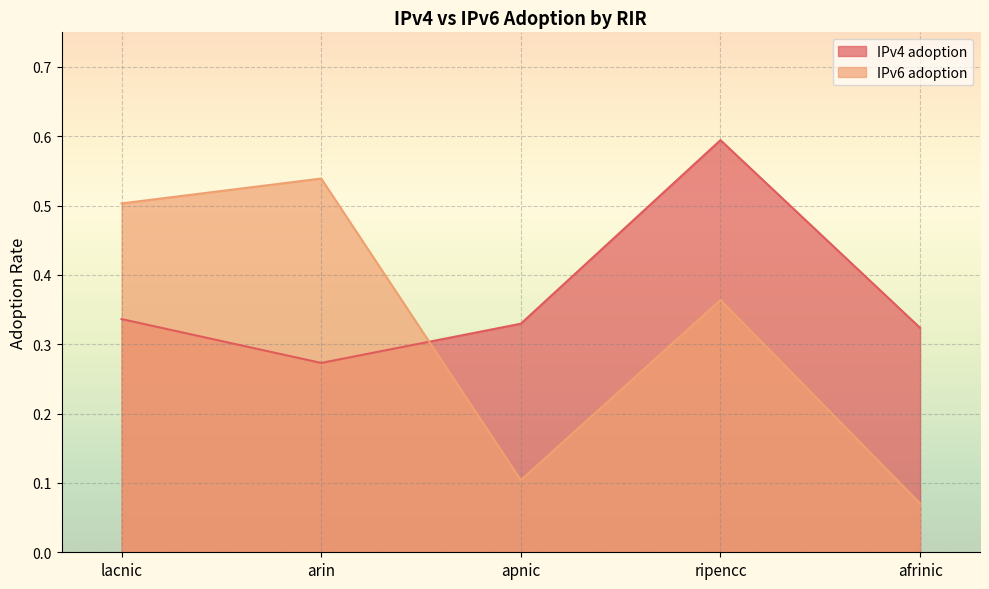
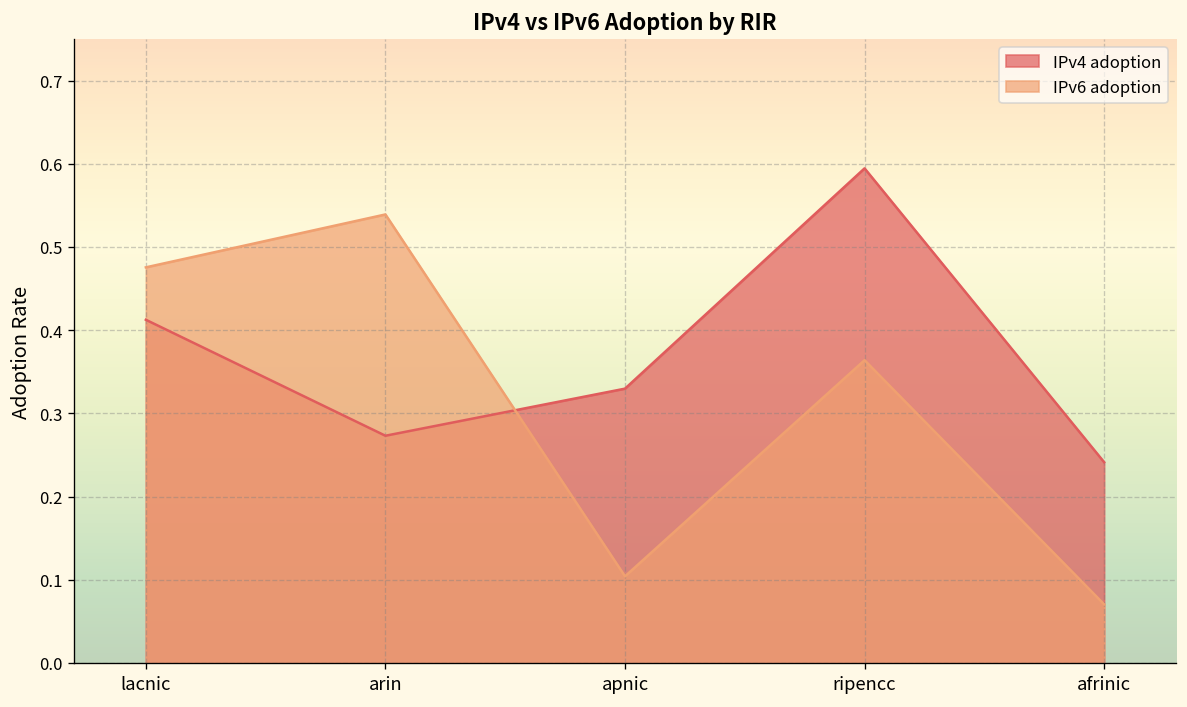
IPv4 adoption, lacnic: 0.34 -> 0.41
IPv6 adoption, lacnic: 0.50 -> 0.48
IPv4 adoption, afrinic: 0.32 -> 0.24
